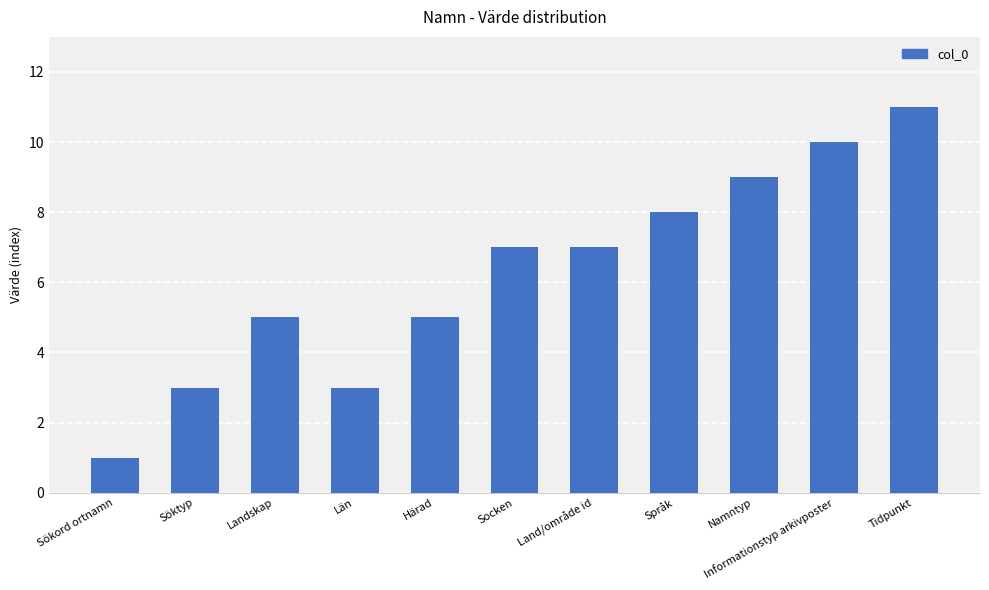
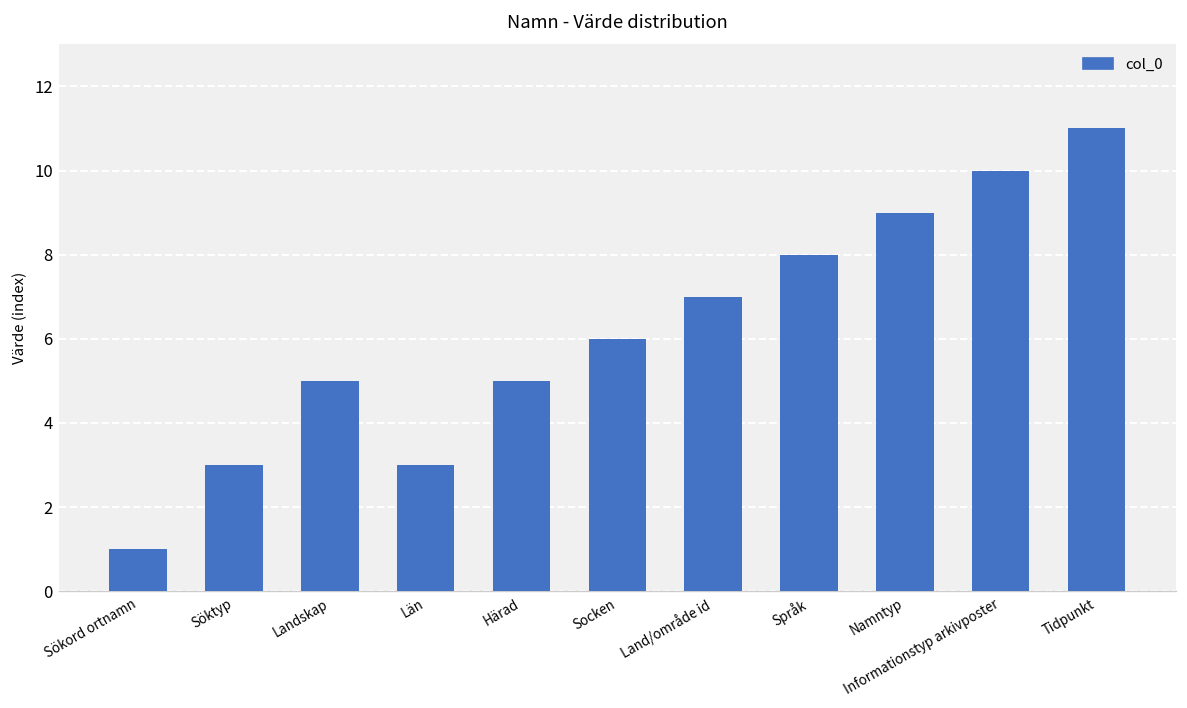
Socken: 7 -> 6
